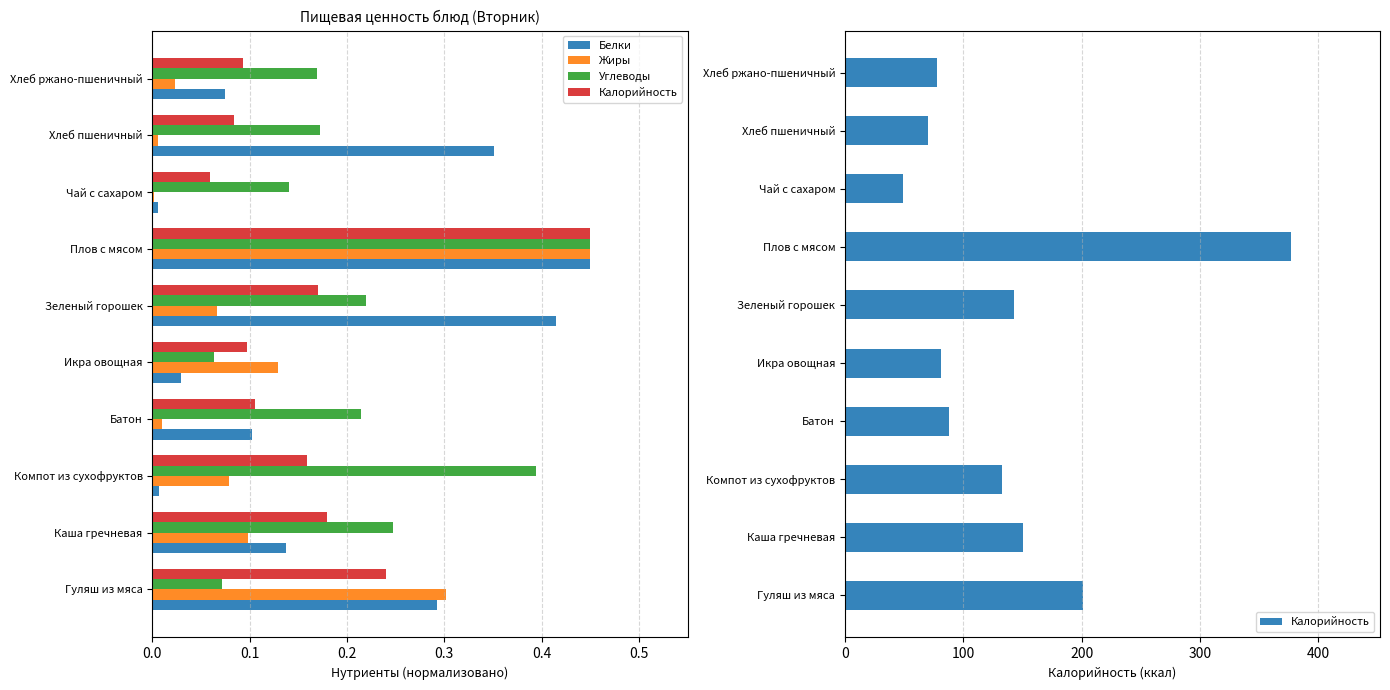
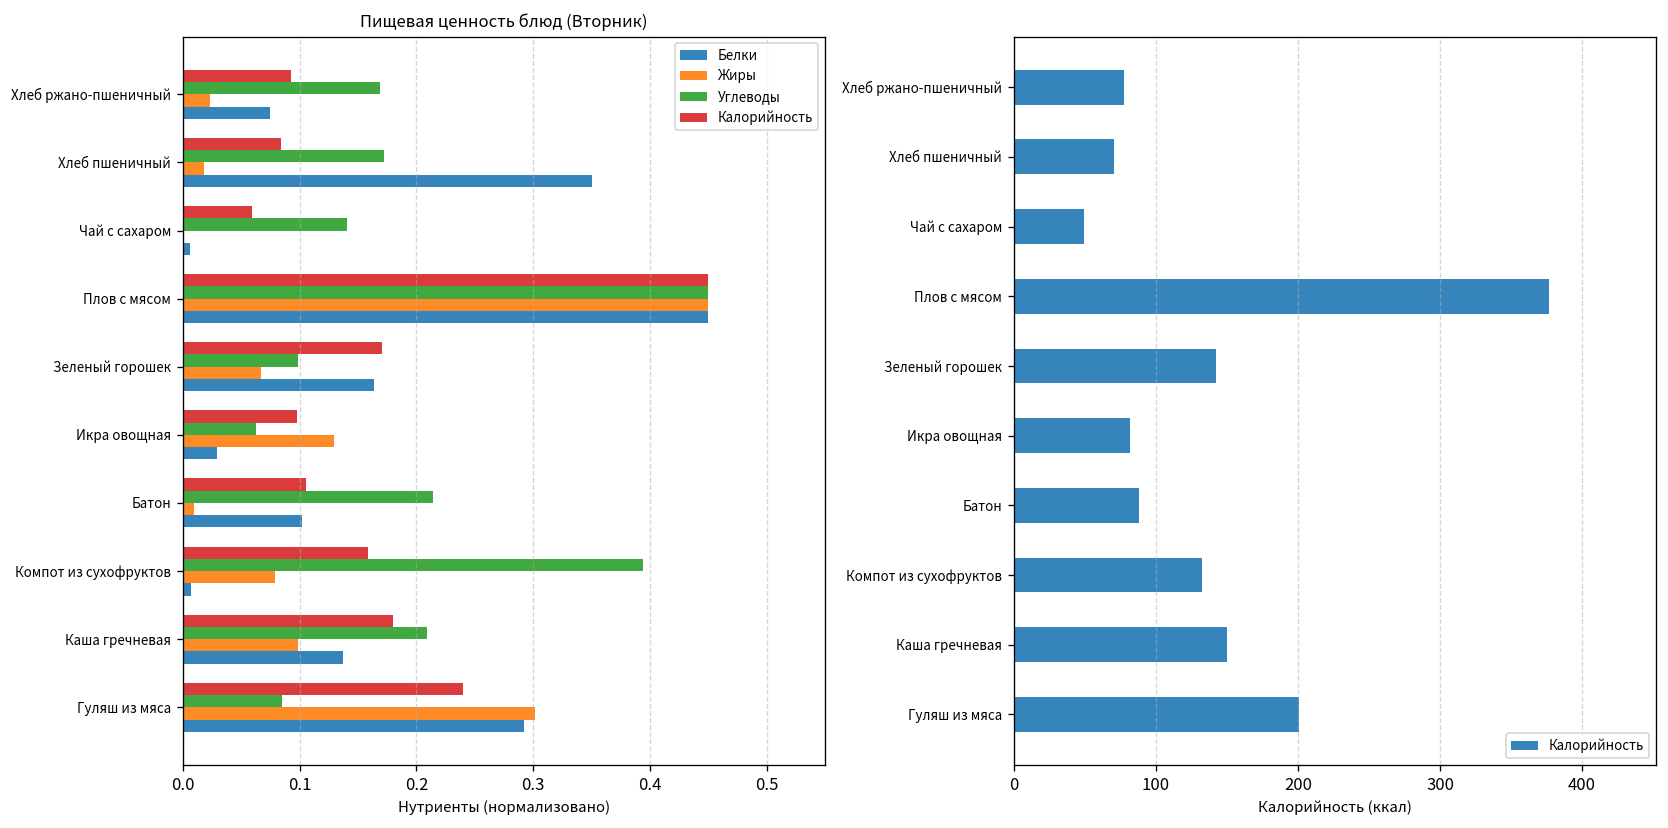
Пищевая ценность блюд (Вторник), Жиры, Хлеб пшеничный: 0.01 -> 0.02
Пищевая ценность блюд (Вторник), Углеводы, Зеленый горошек: 0.22 -> 0.10
Пищевая ценность блюд (Вторник), Белки, Зеленый горошек: 0.41 -> 0.16
Пищевая ценность блюд (Вторник), Углеводы, Каша гречневая: 0.25 -> 0.21
Пищевая ценность блюд (Вторник), Углеводы, Гуляш из мяса: 0.07 -> 0.09
